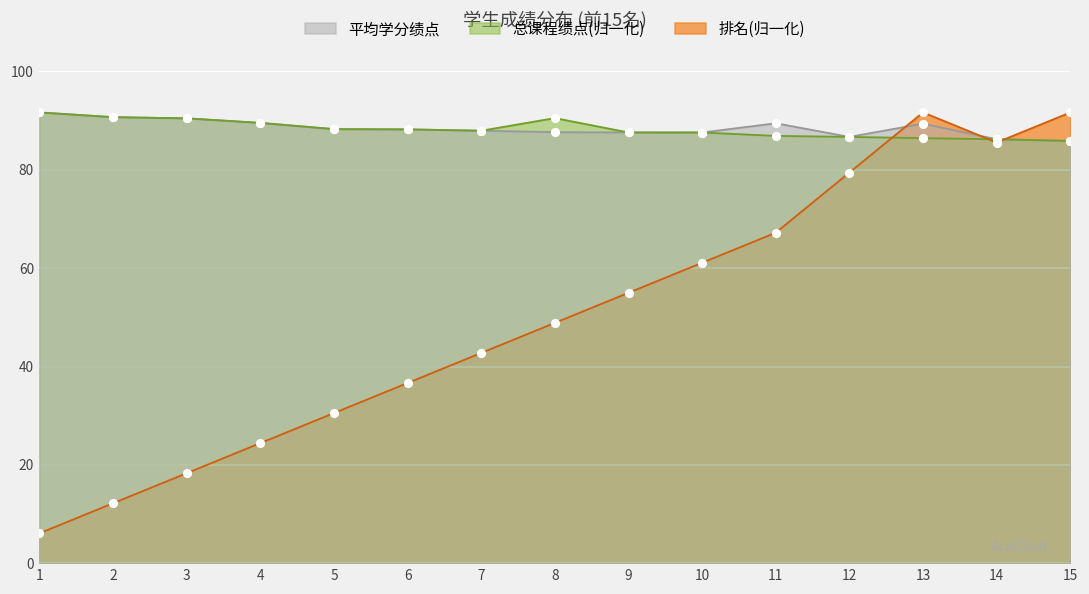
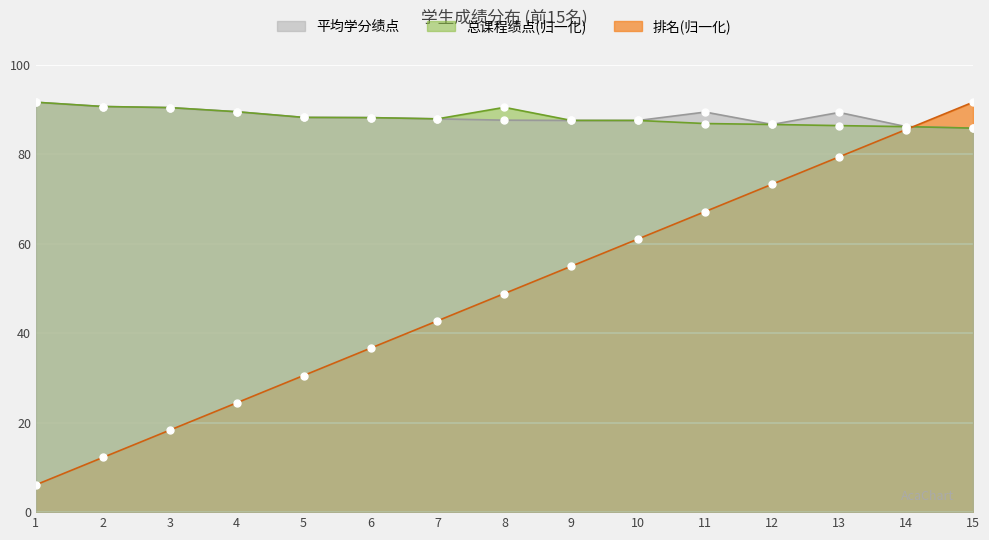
排名(归一化), 12: 79 -> 73
排名(归一化), 13: 92 -> 79
